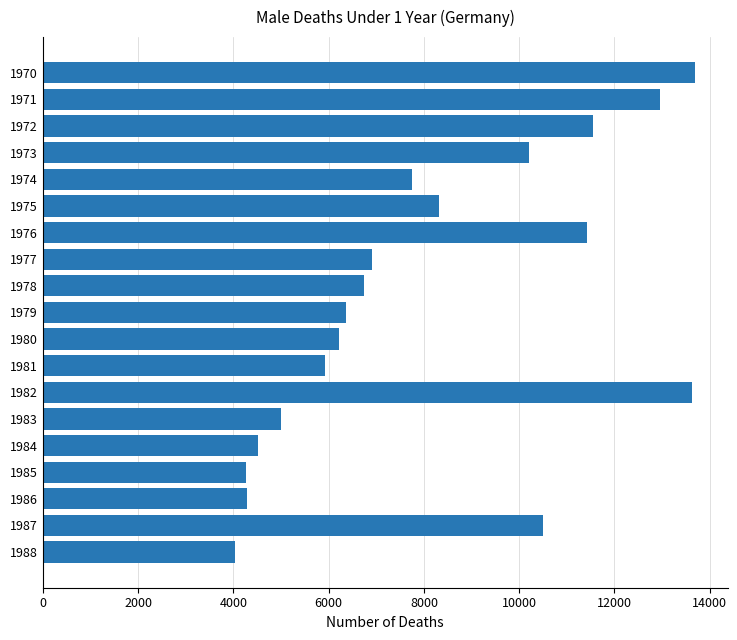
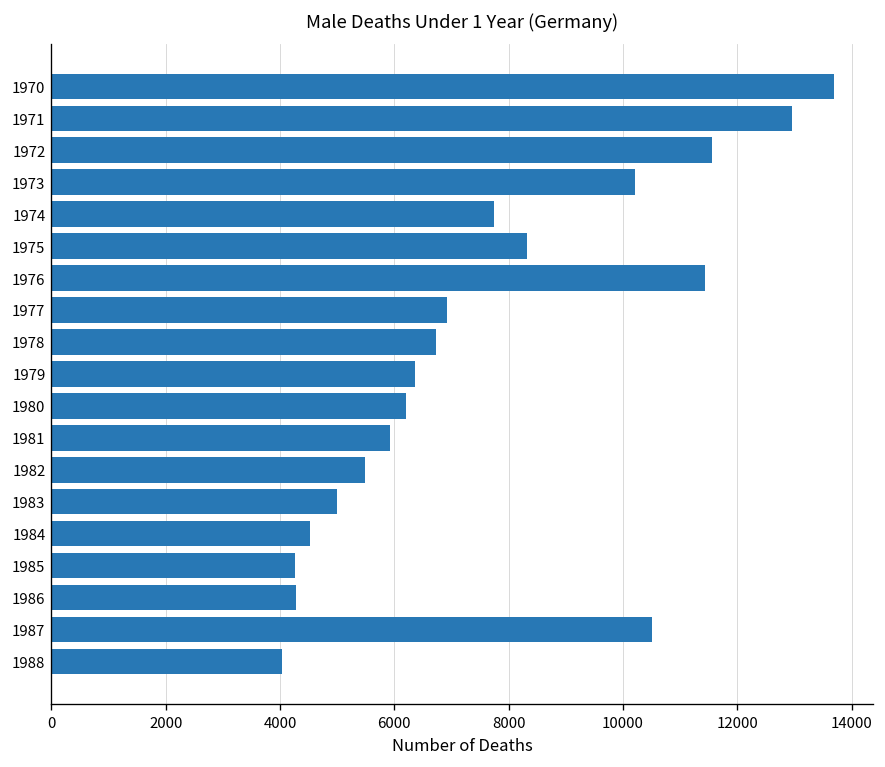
1982: 13600 -> 5500
